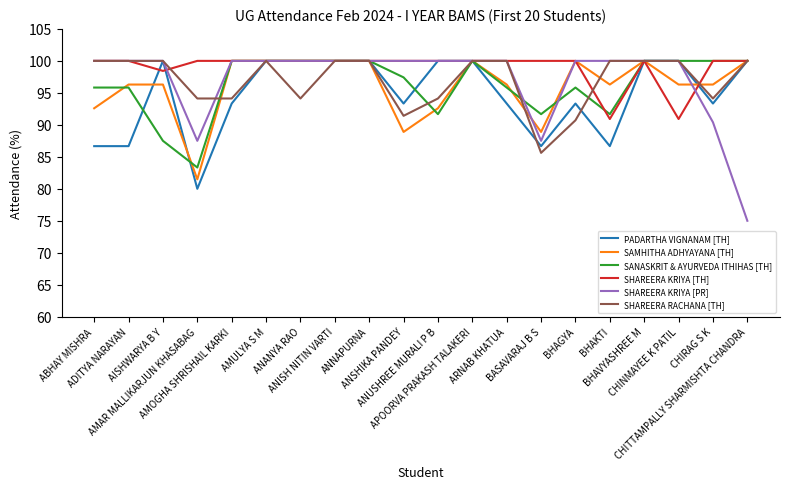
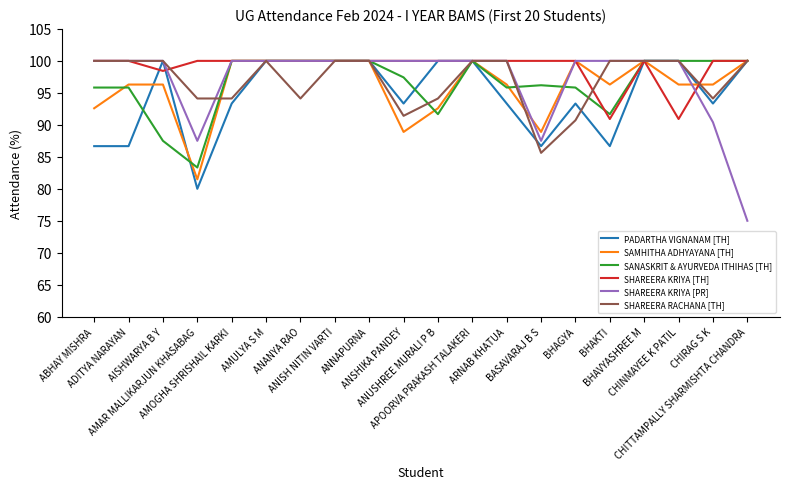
SANASKRIT & AYURVEDA ITHIHAS [TH], BASAVARAJ B S: 92 -> 96
